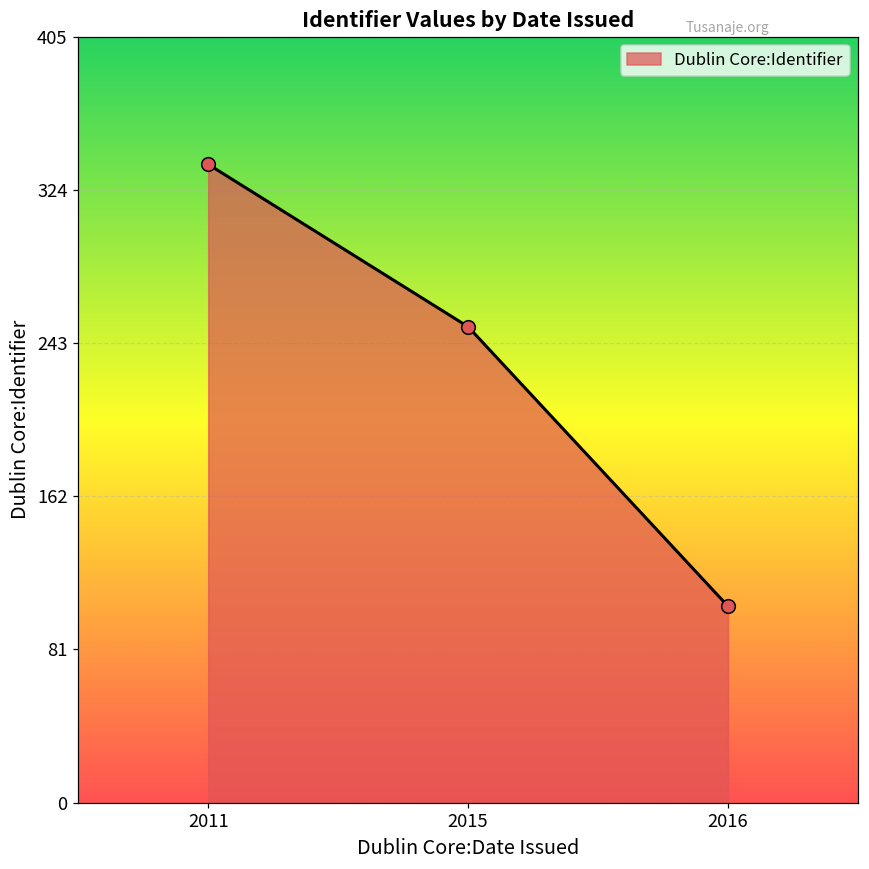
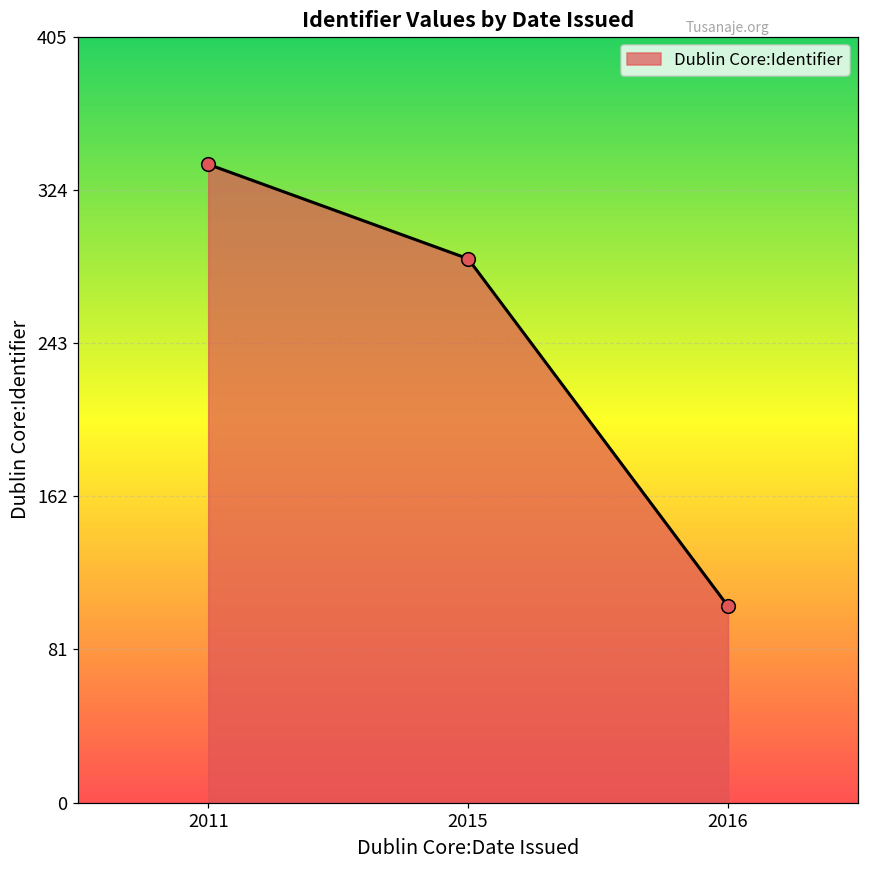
2015: 252 -> 288
